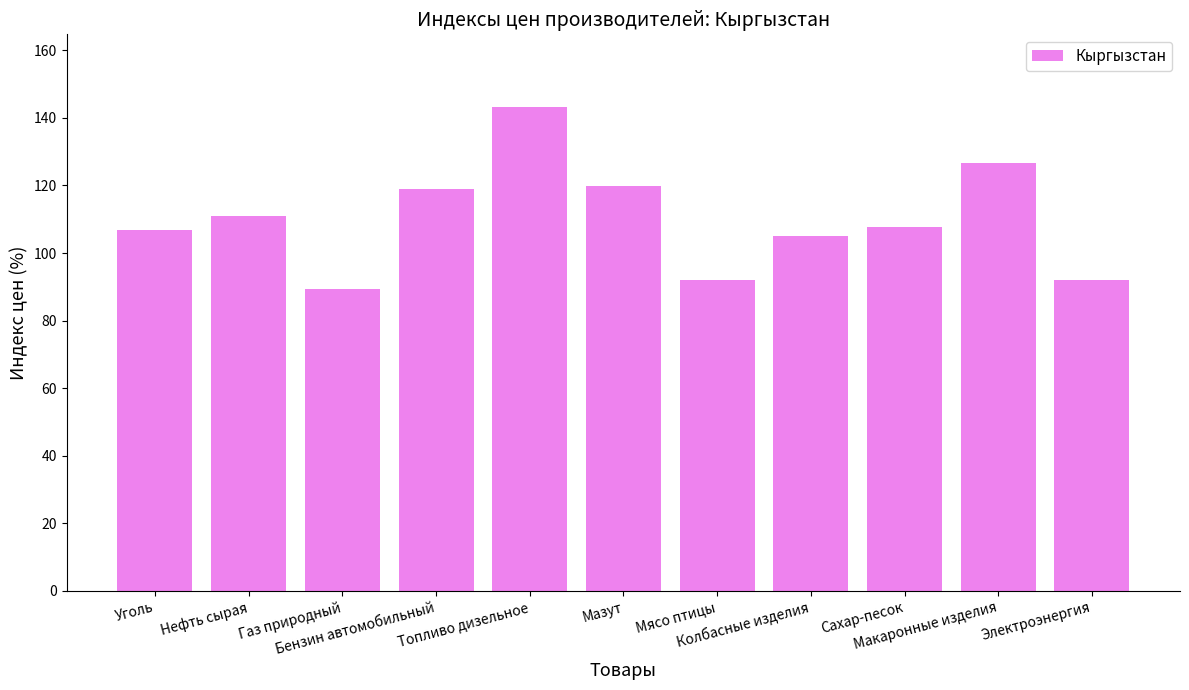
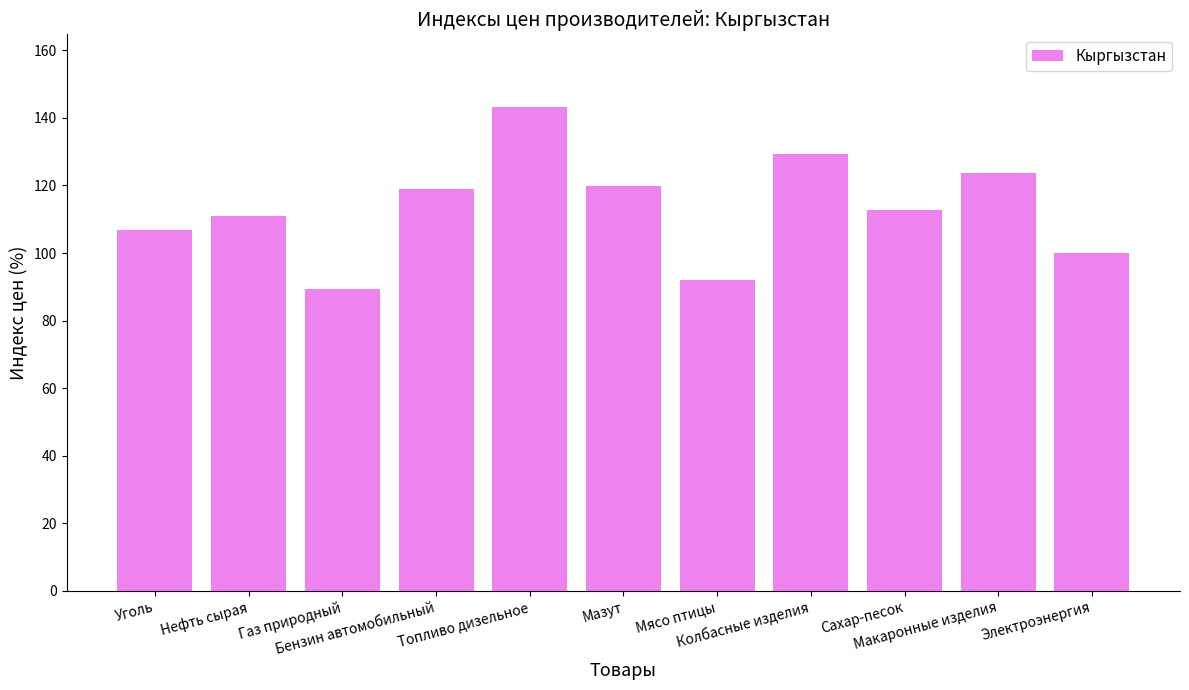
Колбасные изделия: 105 -> 129
Сахар-песок: 108 -> 113
Макаронные изделия: 127 -> 124
Электроэнергия: 92 -> 100
